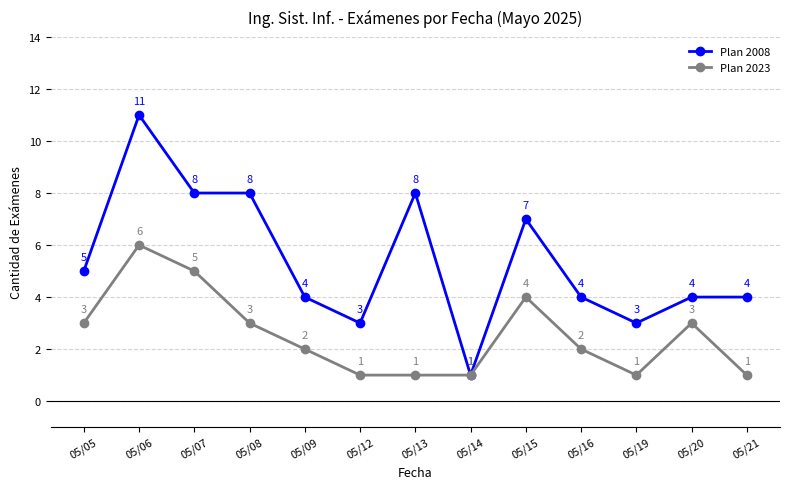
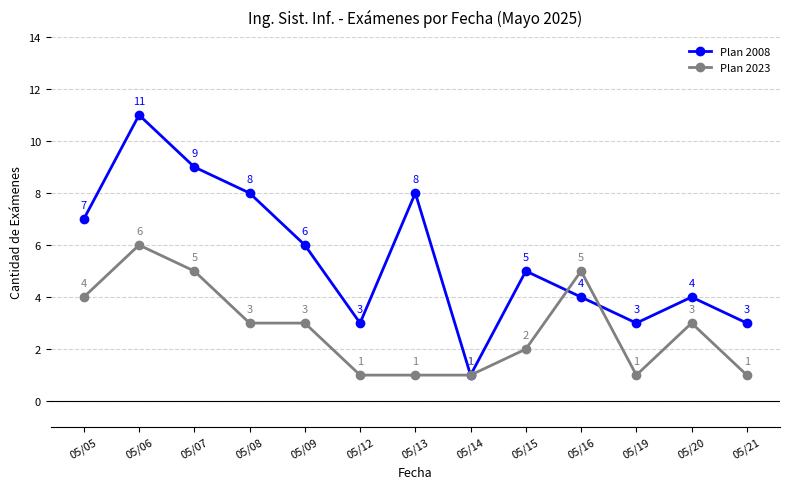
Plan 2008, 05/05: 5 -> 7
Plan 2023, 05/05: 3 -> 4
Plan 2008, 05/07: 8 -> 9
Plan 2008, 05/09: 4 -> 6
Plan 2023, 05/09: 2 -> 3
Plan 2008, 05/15: 7 -> 5
Plan 2023, 05/15: 4 -> 2
Plan 2023, 05/16: 2 -> 5
Plan 2008, 05/21: 4 -> 3
